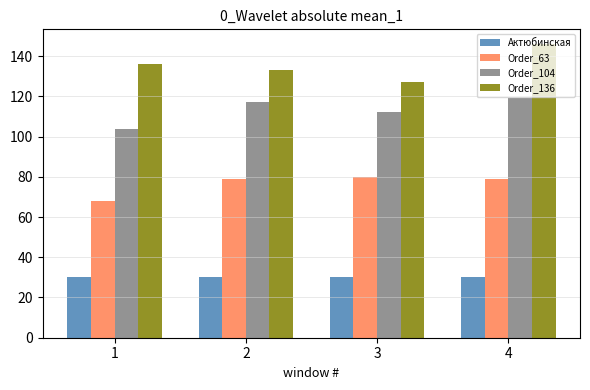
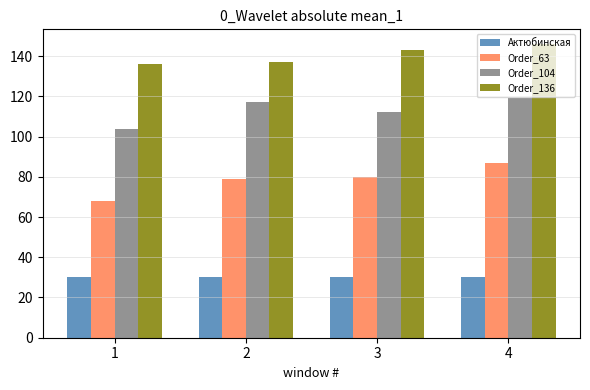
Order_136, 2: 133 -> 137
Order_136, 3: 127 -> 143
Order_63, 4: 79 -> 87
